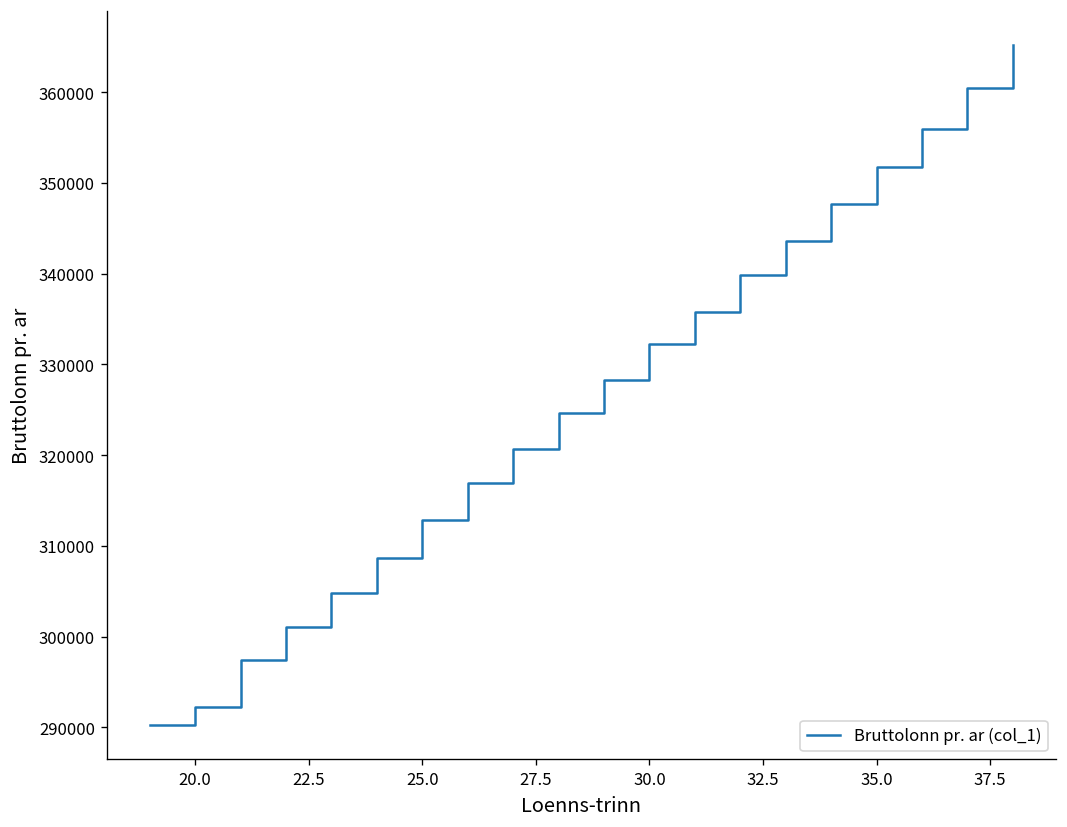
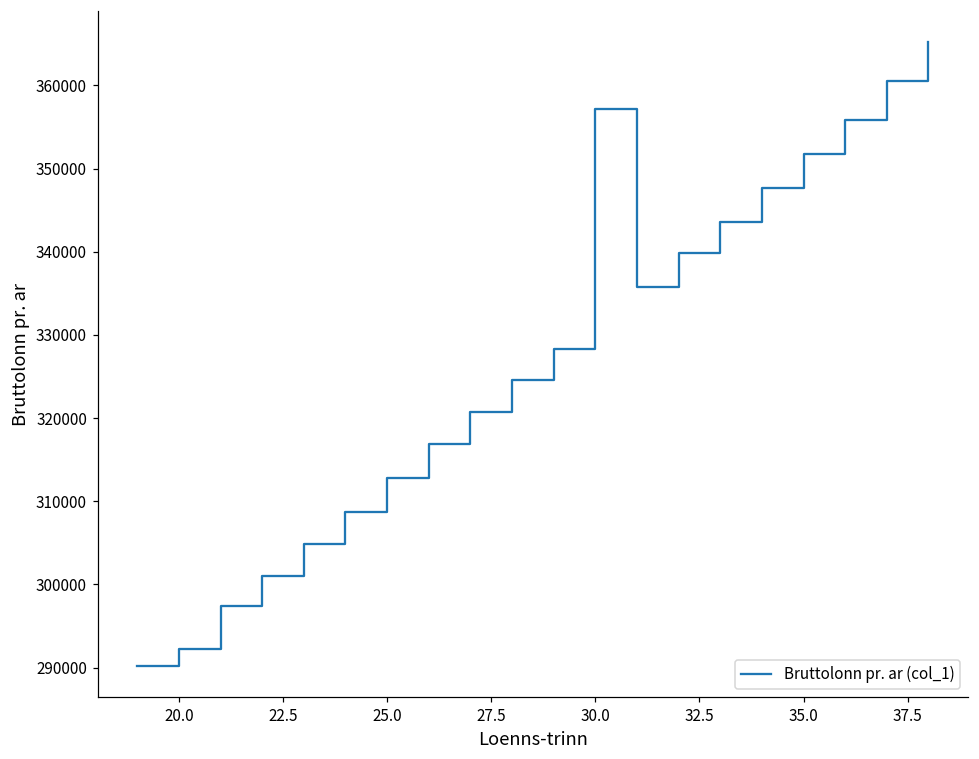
30.0: 332000 -> 357000
